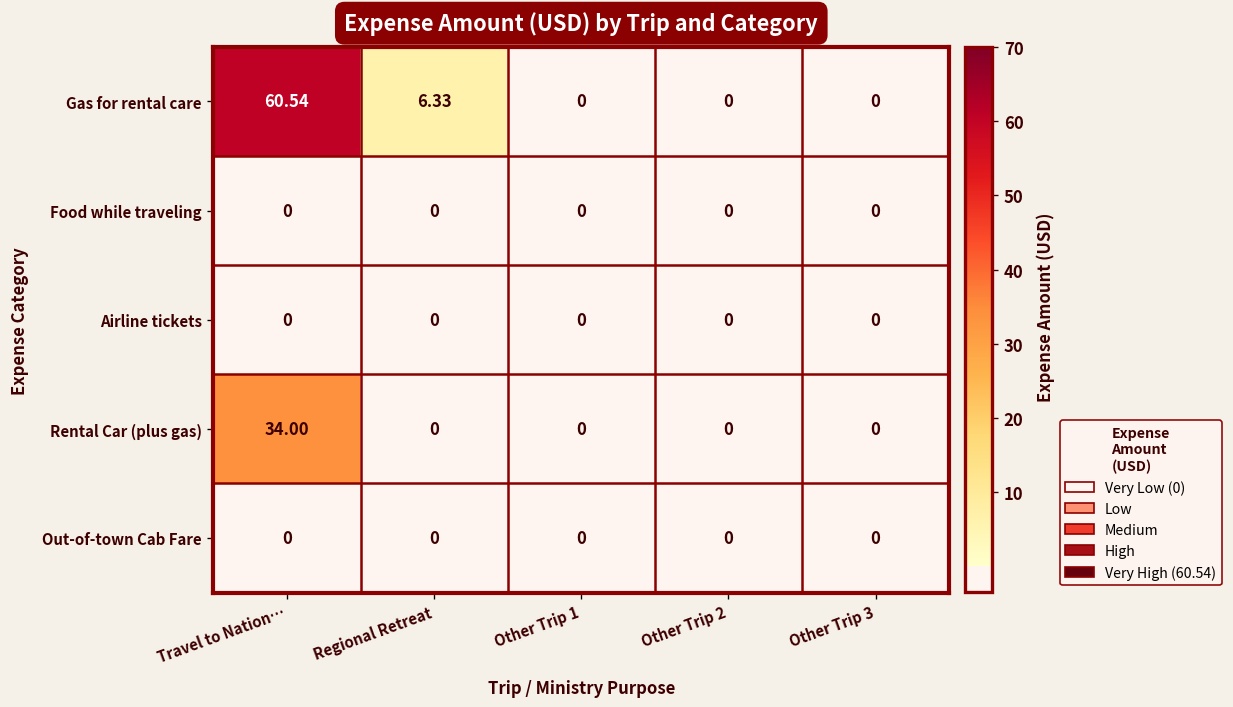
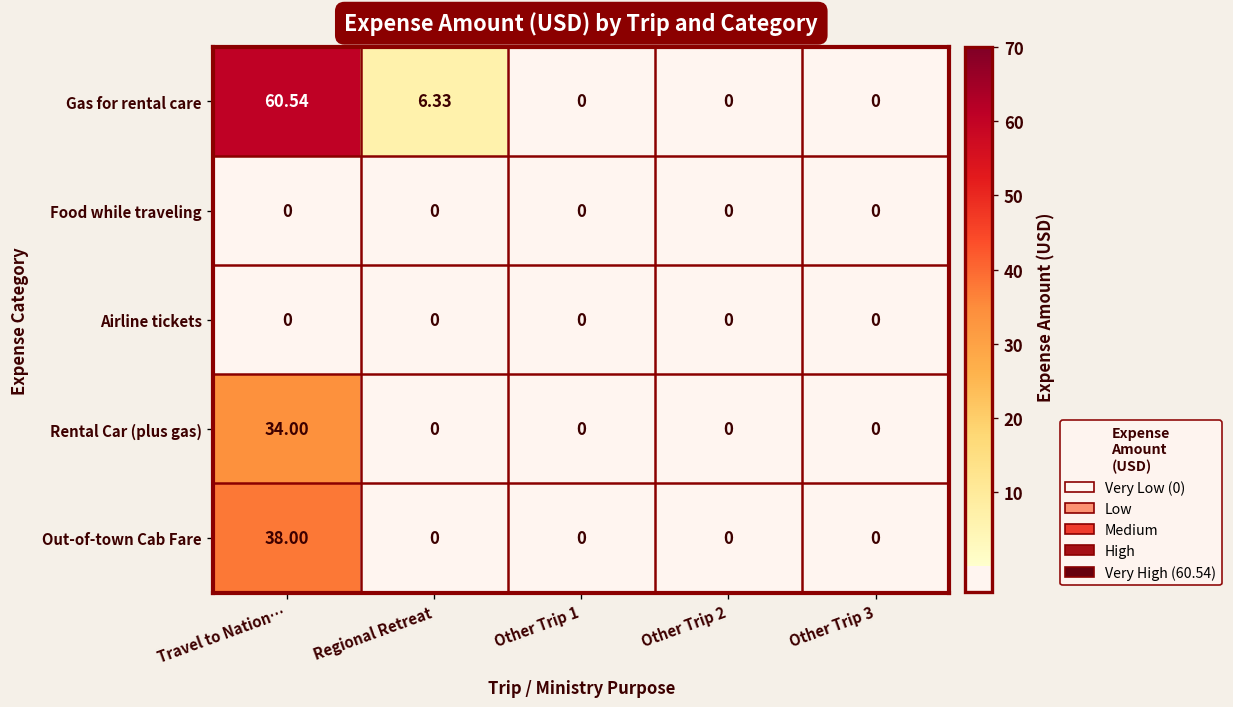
Out-of-town Cab Fare, Travel to Nation…: 0 -> 38.00
